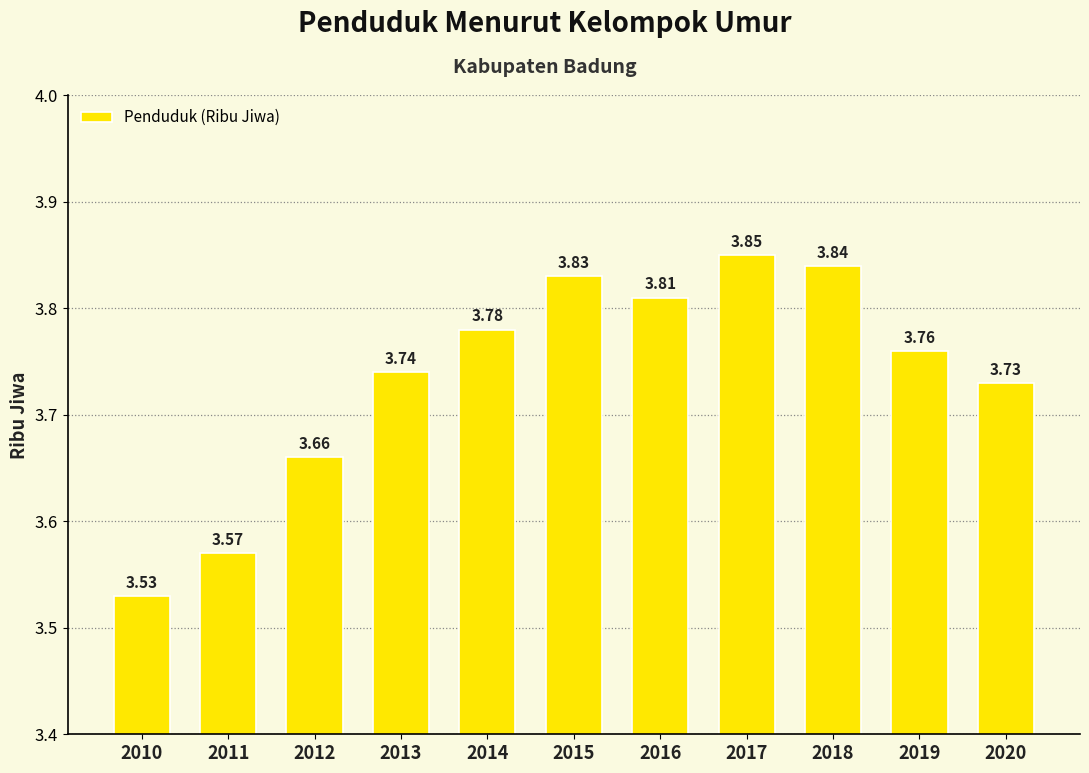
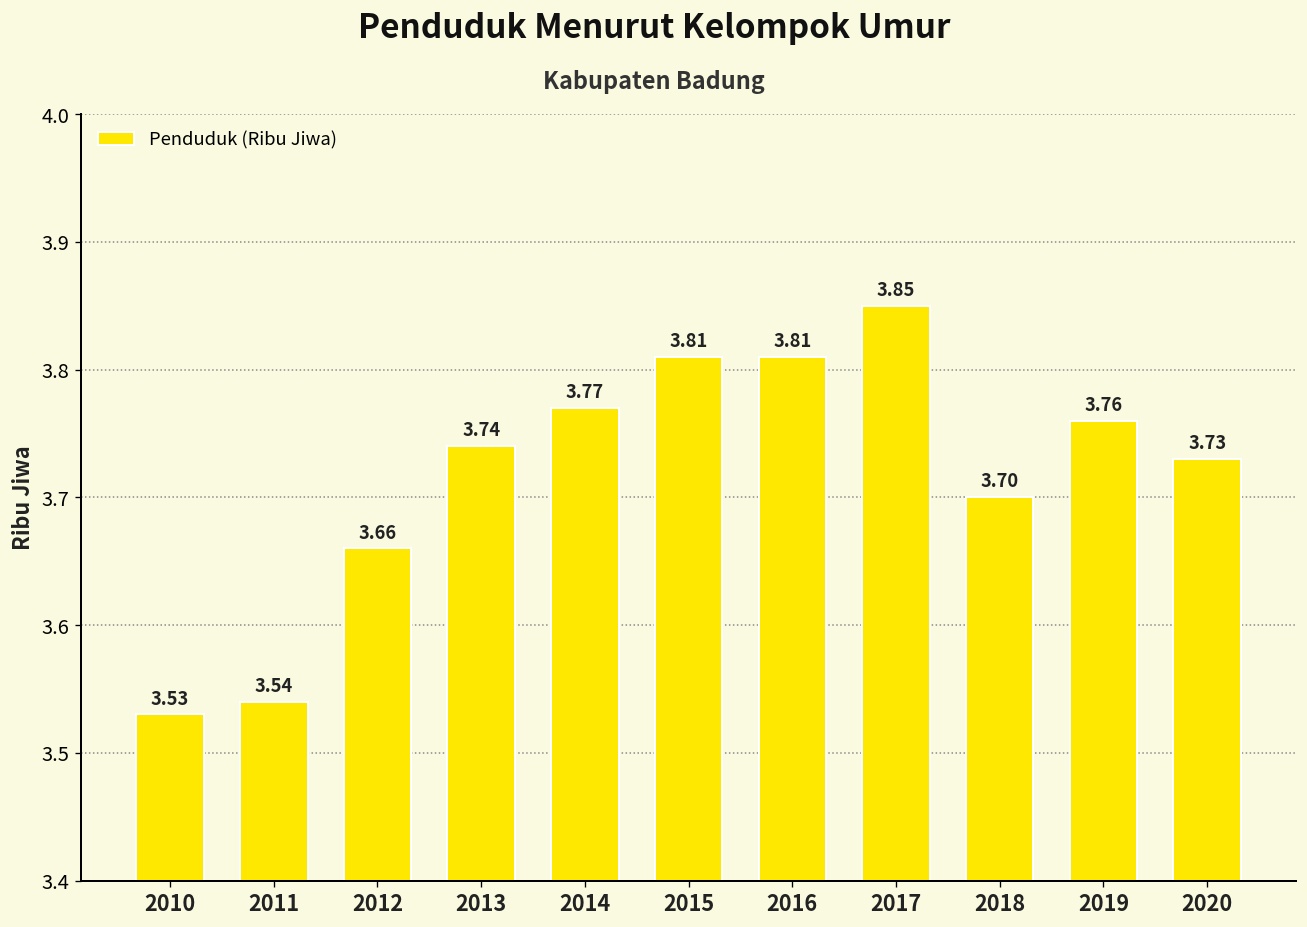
2011: 3.57 -> 3.54
2014: 3.78 -> 3.77
2015: 3.83 -> 3.81
2018: 3.84 -> 3.70
